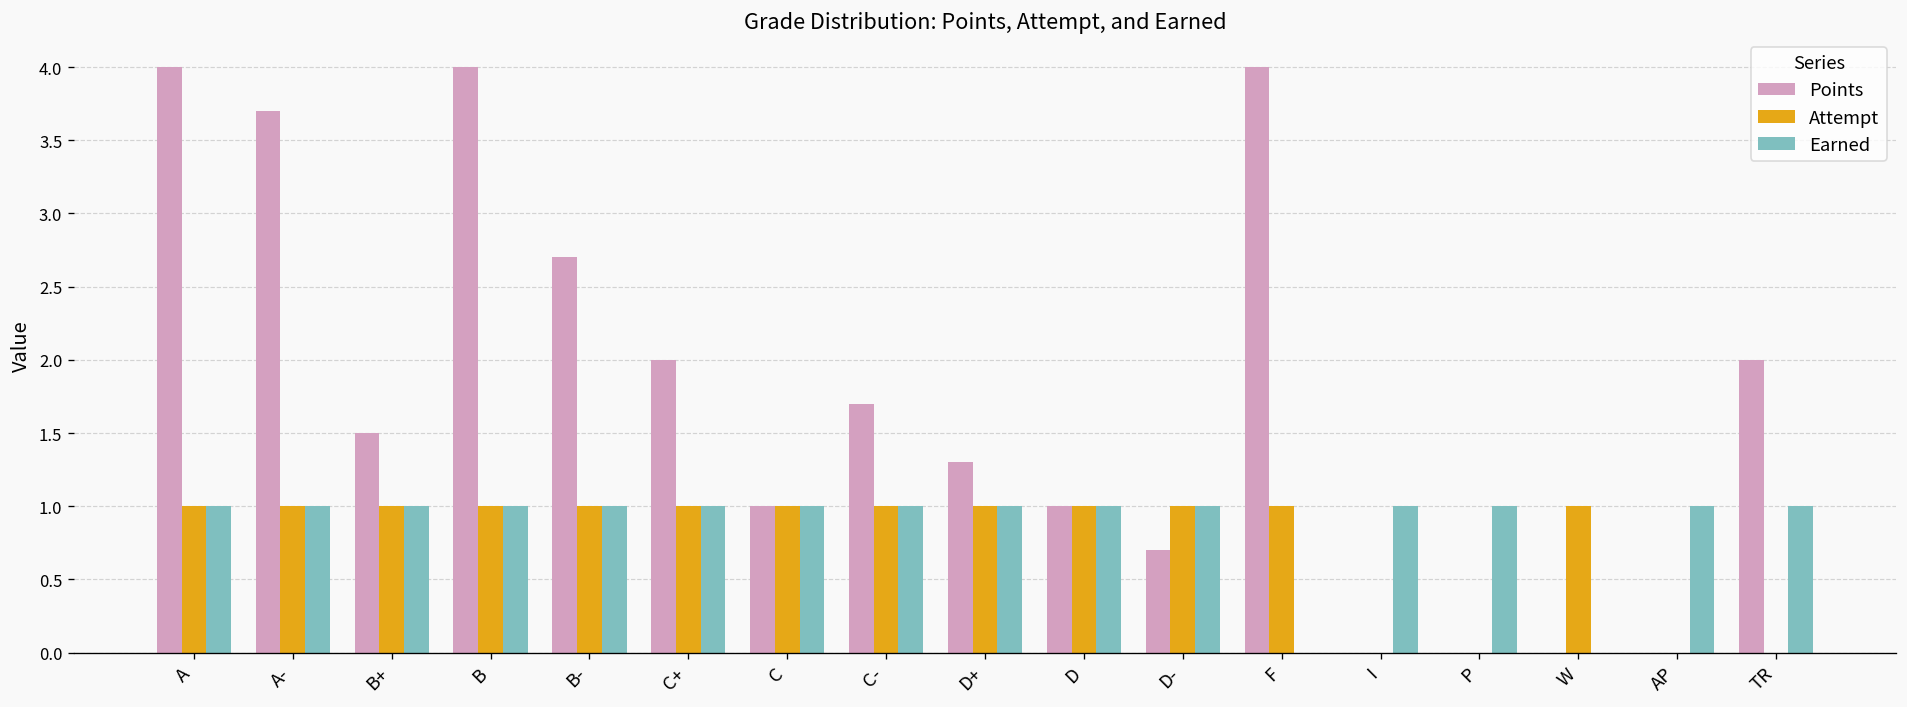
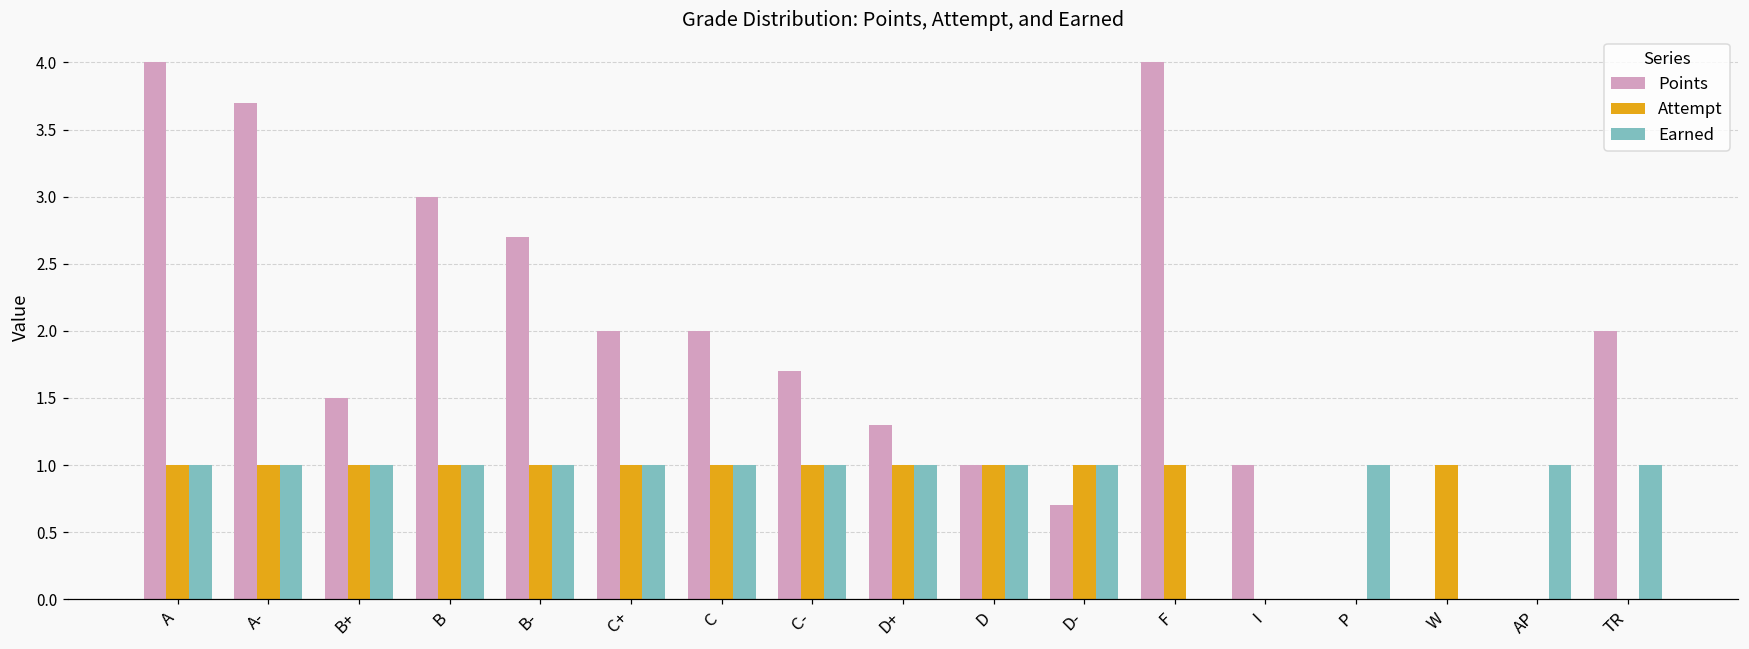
Points, B: 4 -> 3
Points, C: 1 -> 2
Points, I: 0 -> 1
Earned, I: 1 -> 0
